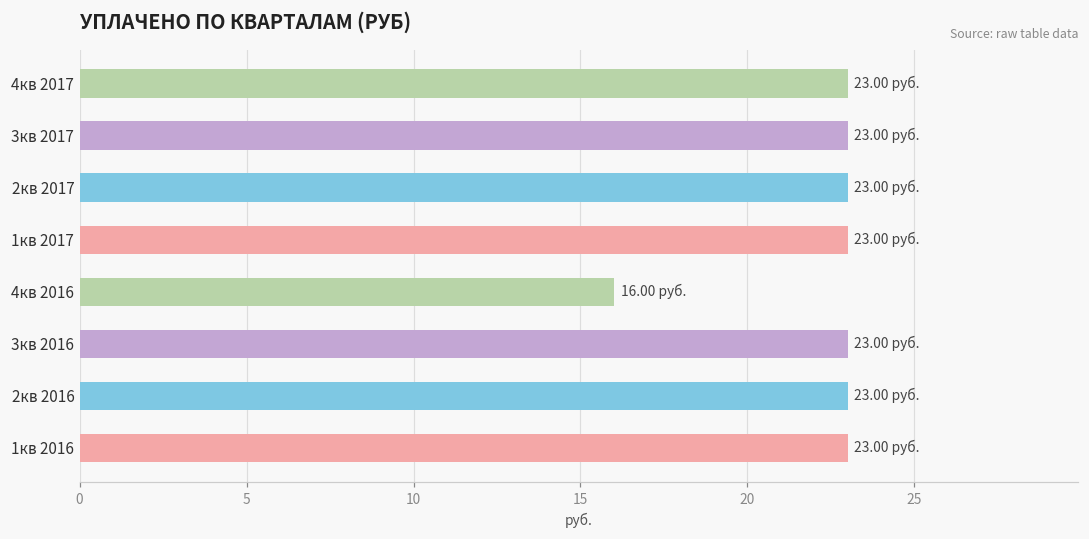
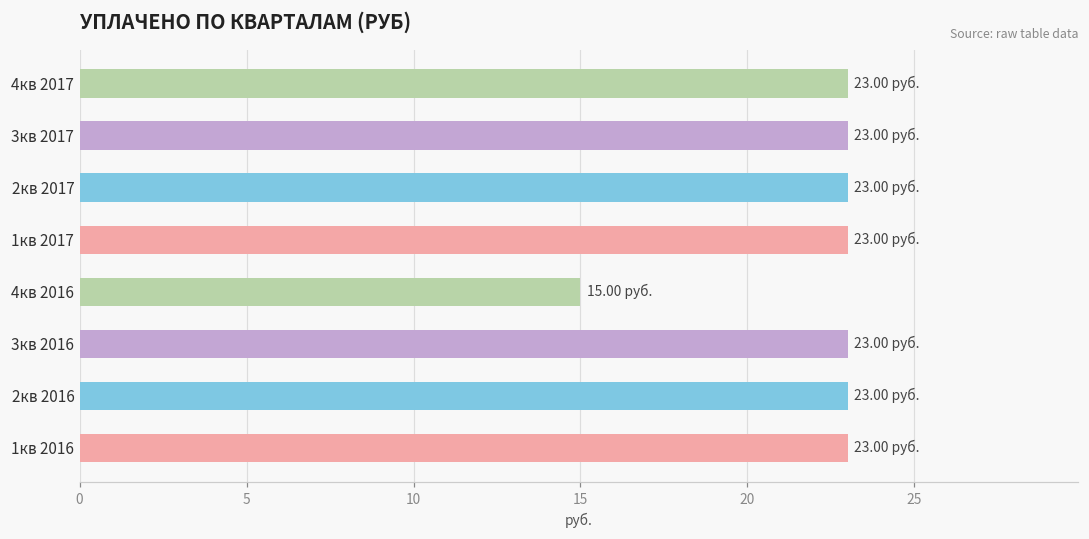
4кв 2016: 16.00 -> 15.00
